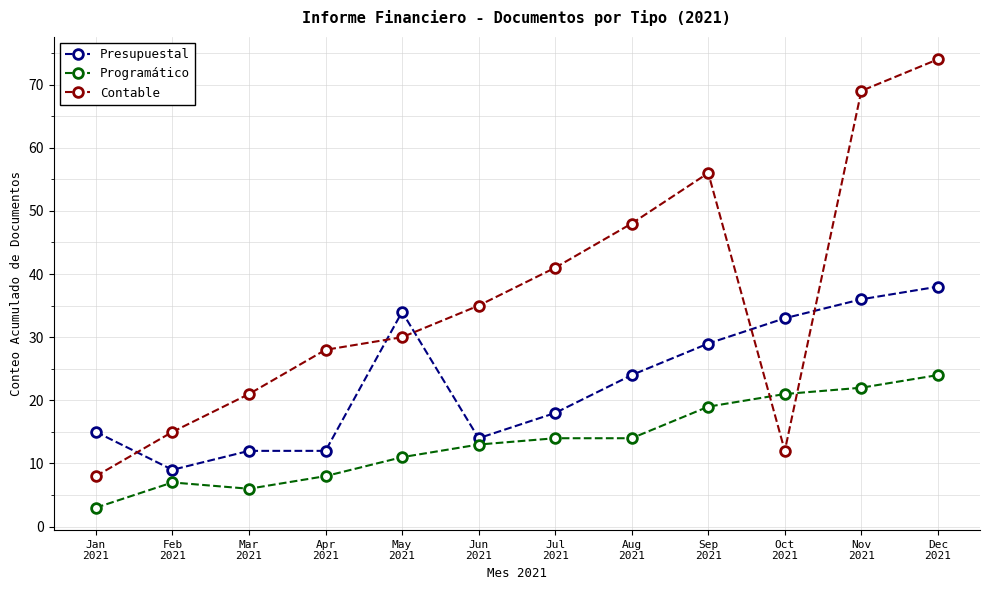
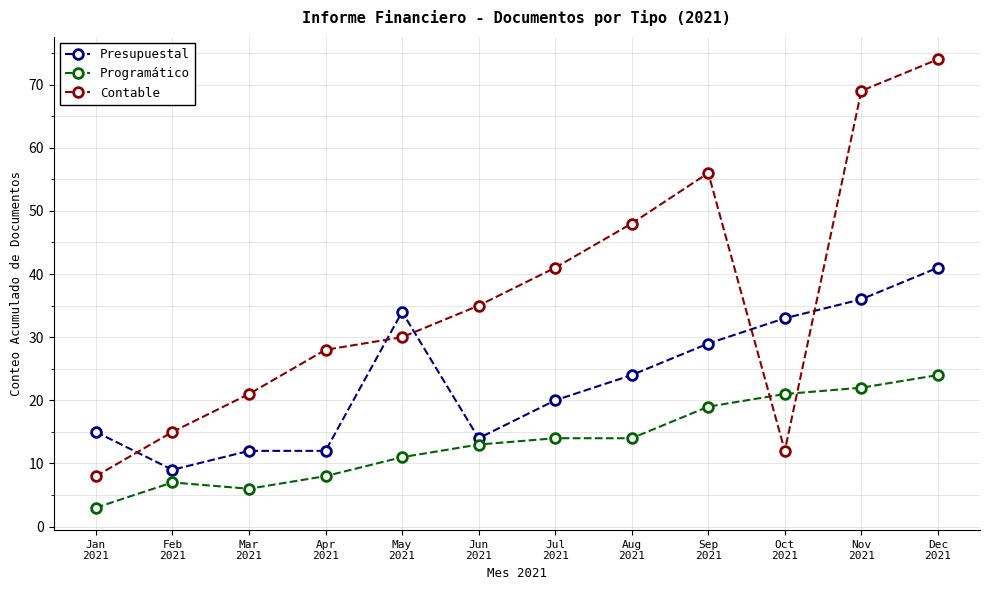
Presupuestal, Jul 2021: 18 -> 20
Presupuestal, Dec 2021: 38 -> 41
